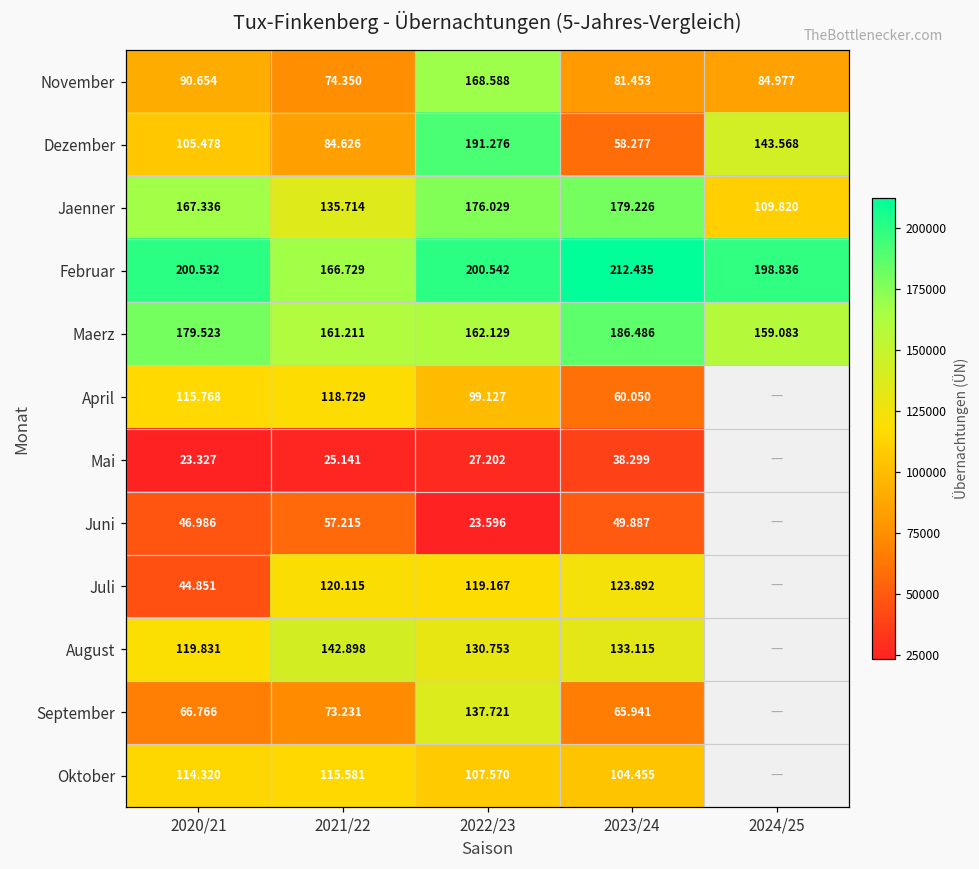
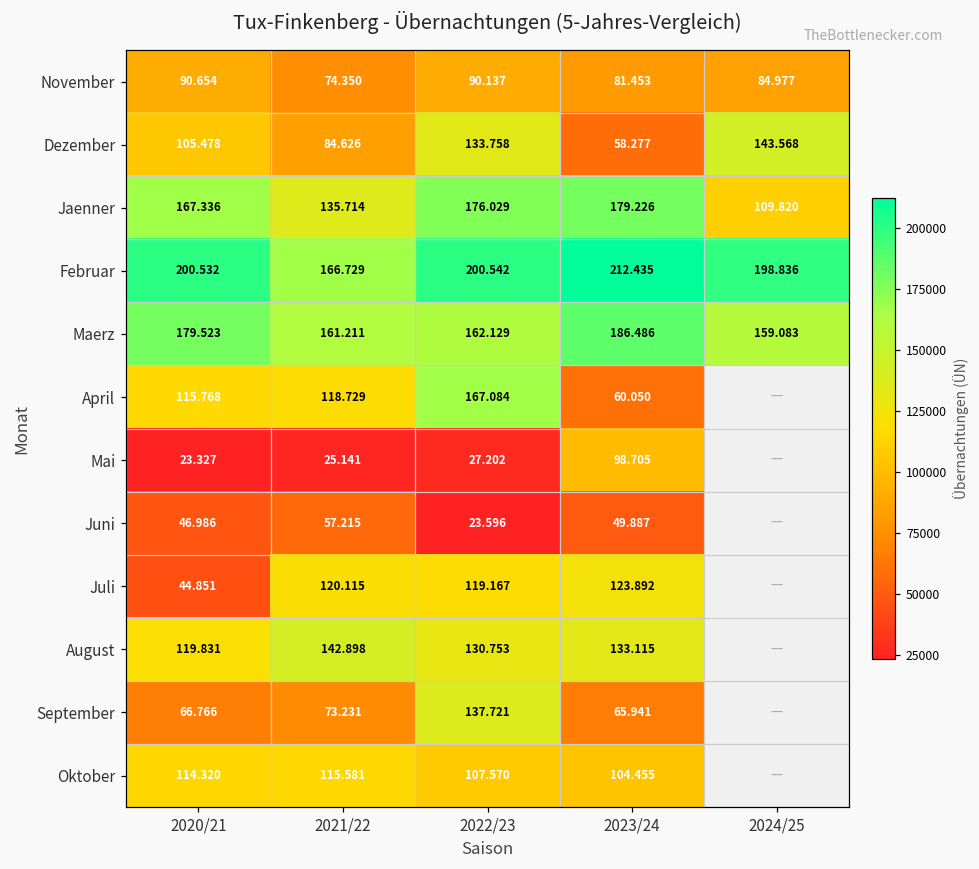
November, 2022/23: 168.588 -> 90.137
Dezember, 2022/23: 191.276 -> 133.758
April, 2022/23: 99.127 -> 167.084
Mai, 2023/24: 38.299 -> 98.705
